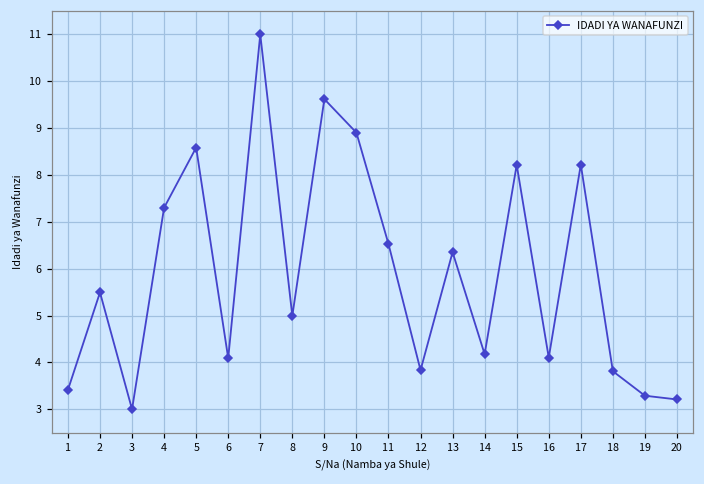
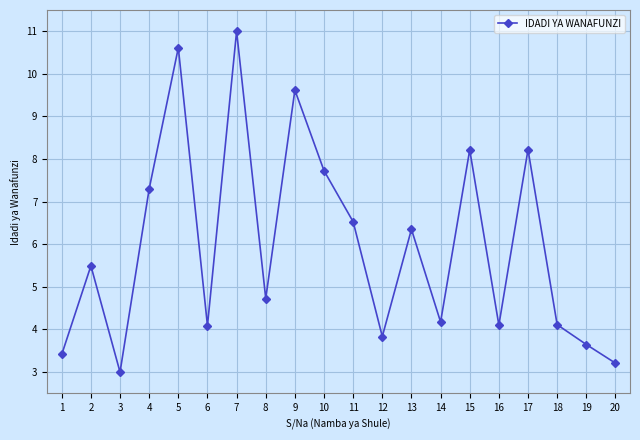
5: 8.6 -> 10.6
8: 5.0 -> 4.7
10: 8.9 -> 7.7
18: 3.8 -> 4.1
19: 3.3 -> 3.6
